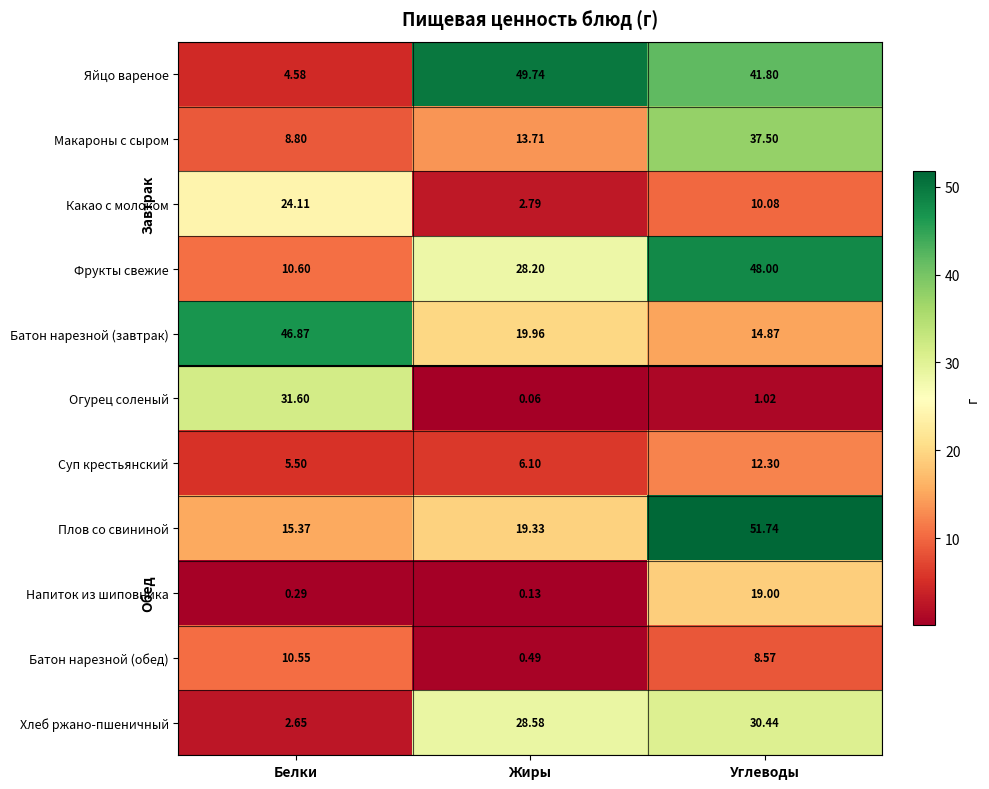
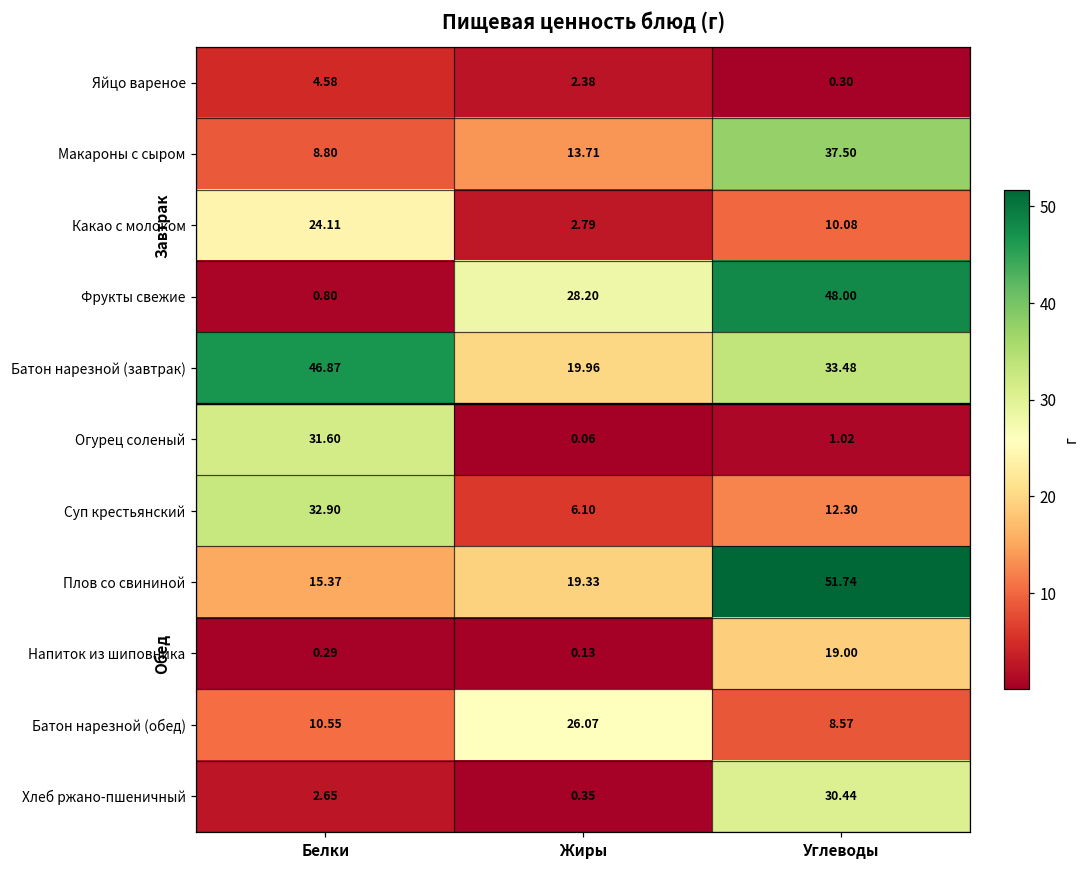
Яйцо вареное, Жиры: 49.74 -> 2.38
Яйцо вареное, Углеводы: 41.80 -> 0.30
Фрукты свежие, Белки: 10.60 -> 0.80
Батон нарезной (завтрак), Углеводы: 14.87 -> 33.48
Суп крестьянский, Белки: 5.50 -> 32.90
Батон нарезной (обед), Жиры: 0.49 -> 26.07
Хлеб ржано-пшеничный, Жиры: 28.58 -> 0.35
